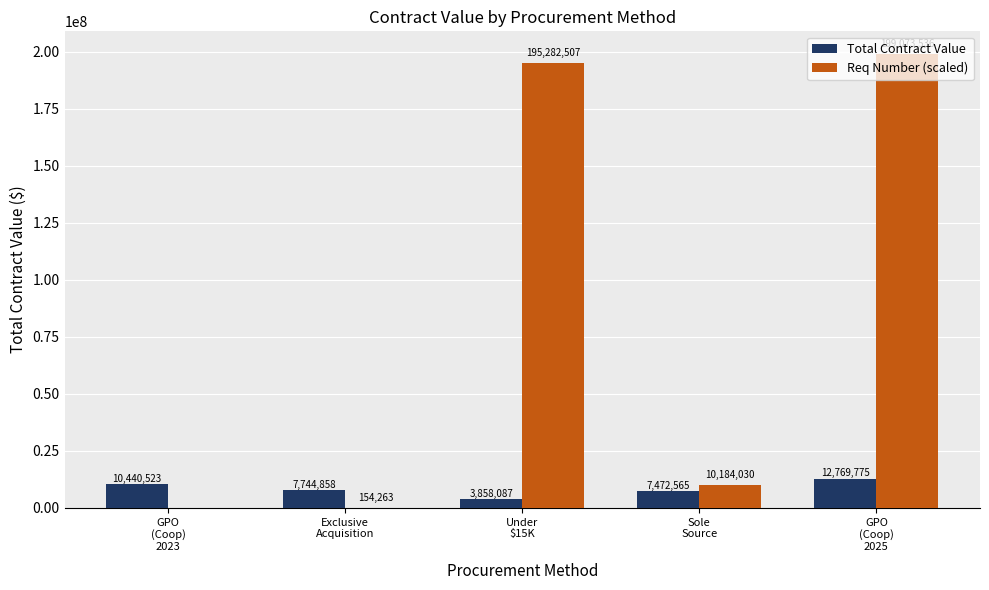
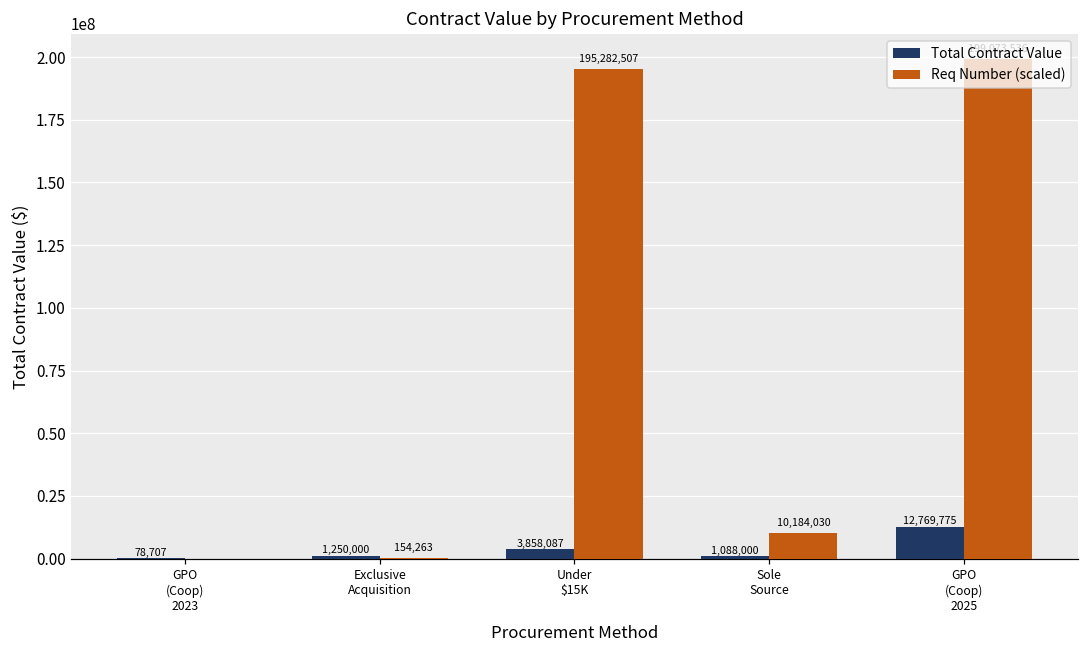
Total Contract Value, GPO (Coop) 2023: 10,440,523 -> 78,707
Total Contract Value, Exclusive Acquisition: 7,744,858 -> 1,250,000
Total Contract Value, Sole Source: 7,472,565 -> 1,088,000
